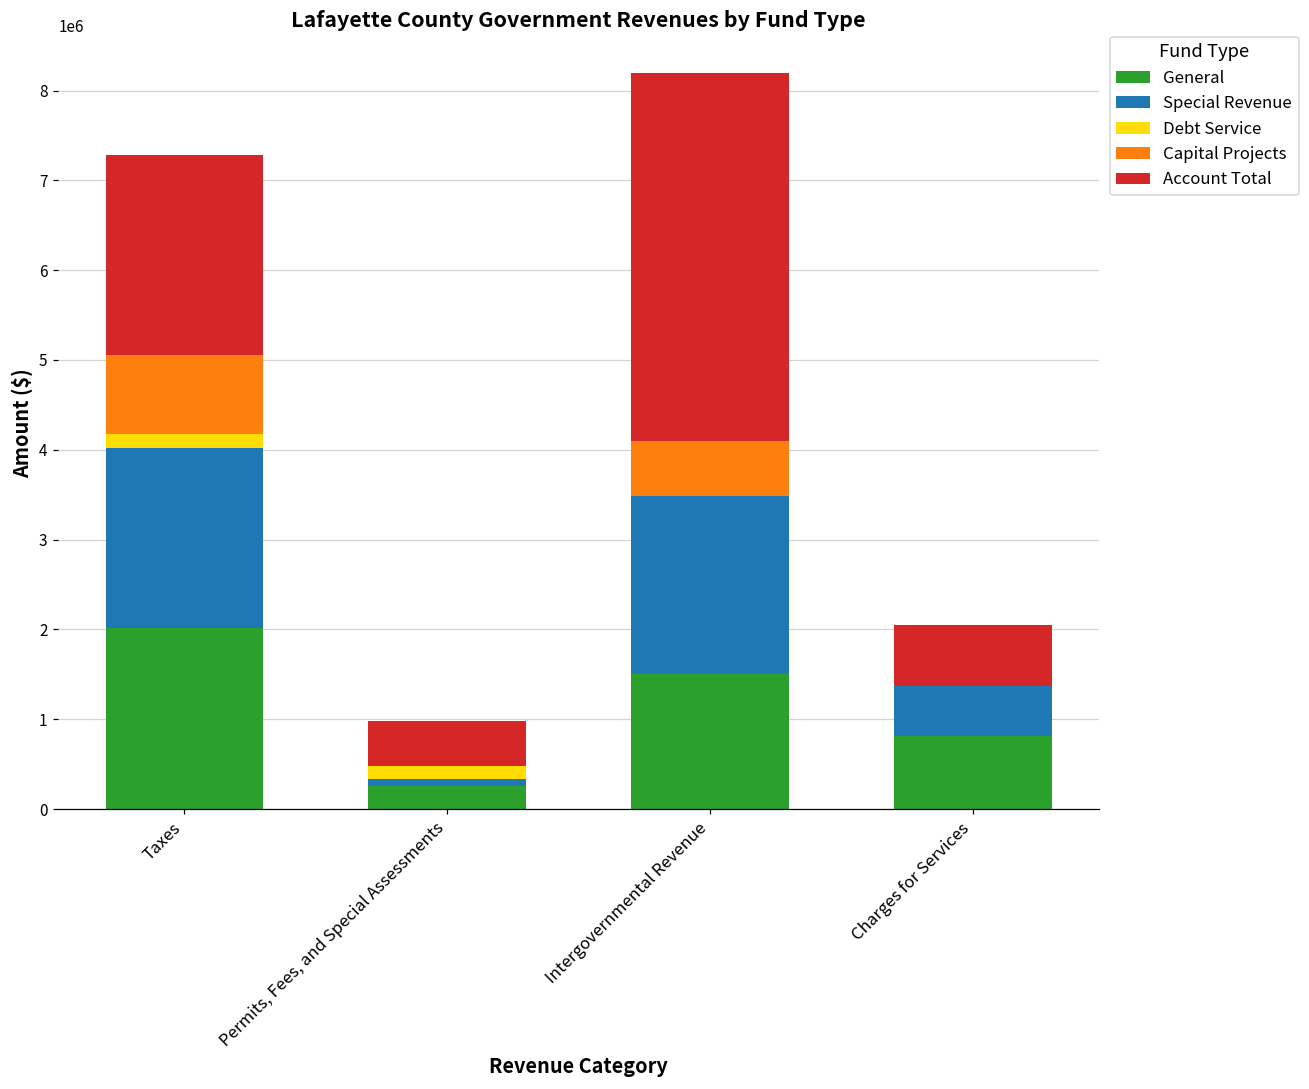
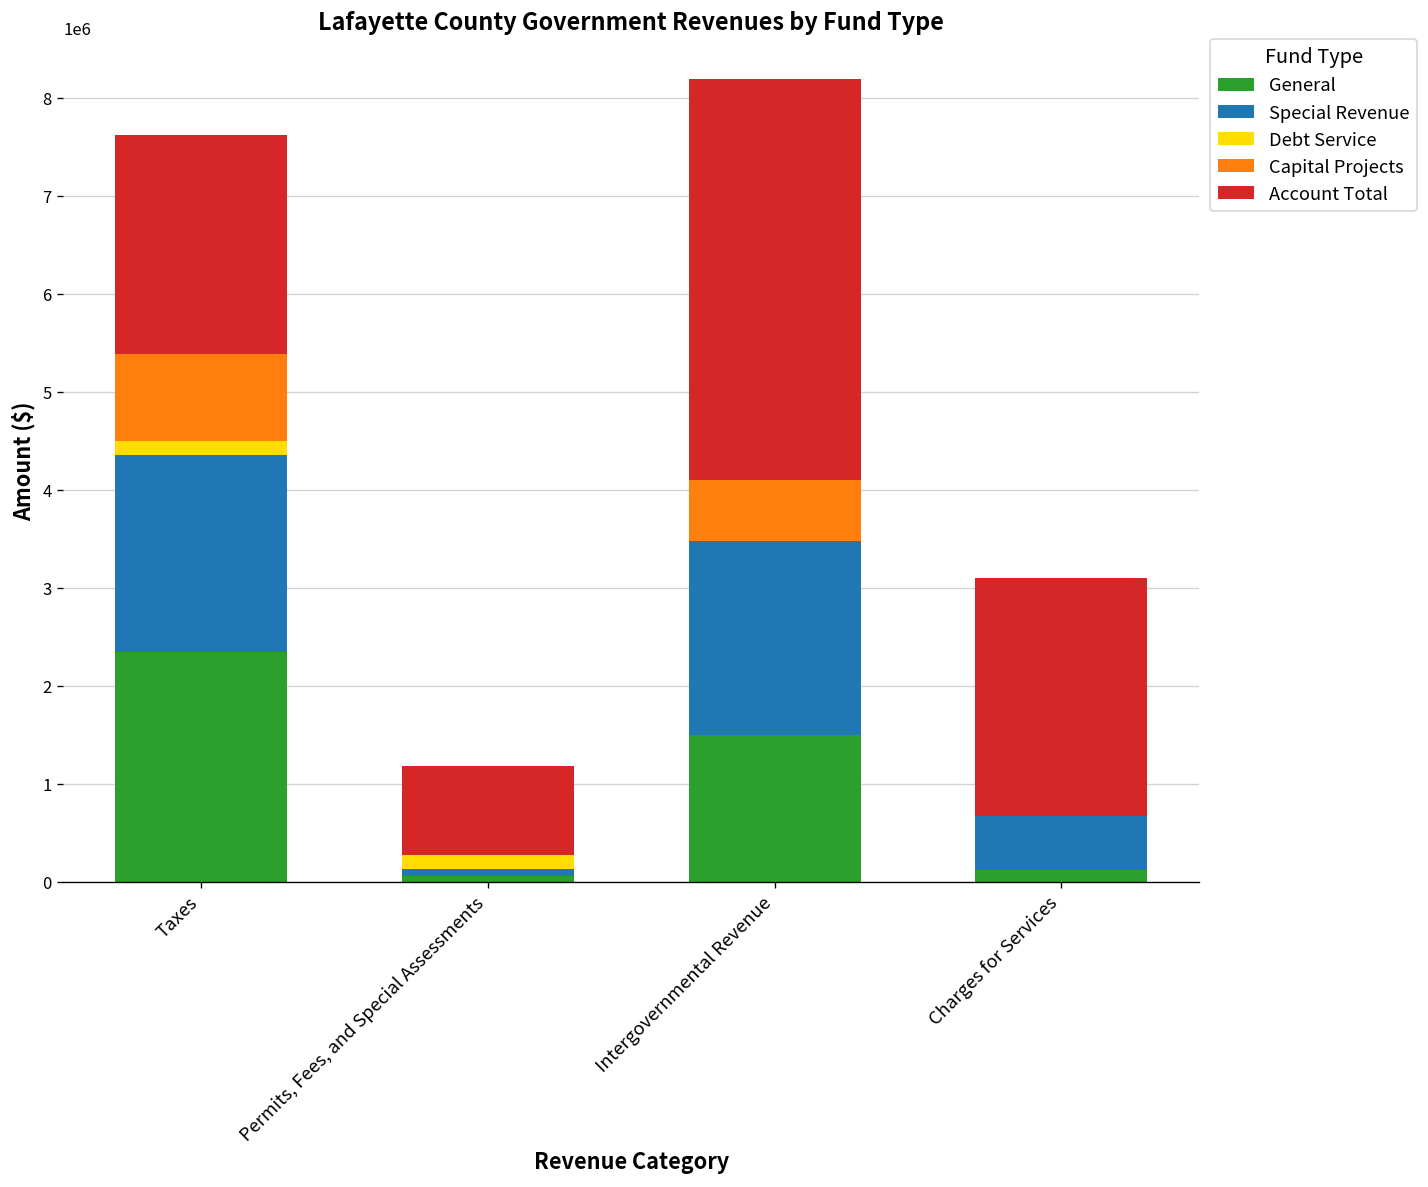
General, Taxes: 2000000 -> 2300000
General, Permits, Fees, and Special Assessments: 300000 -> 100000
Account Total, Permits, Fees, and Special Assessments: 500000 -> 900000
General, Charges for Services: 800000 -> 100000
Account Total, Charges for Services: 700000 -> 2400000
